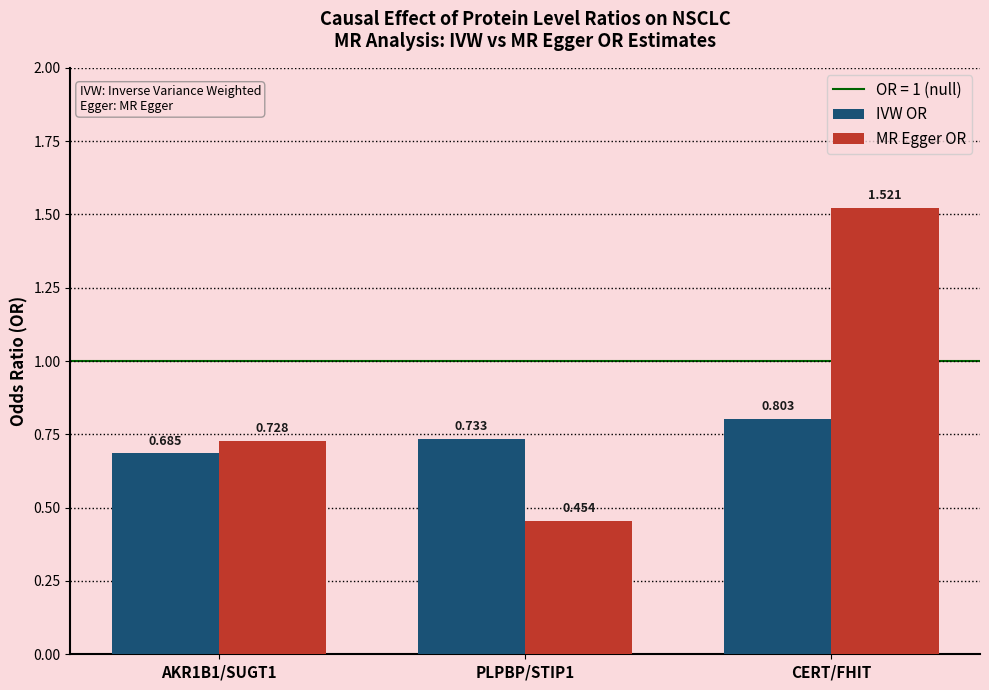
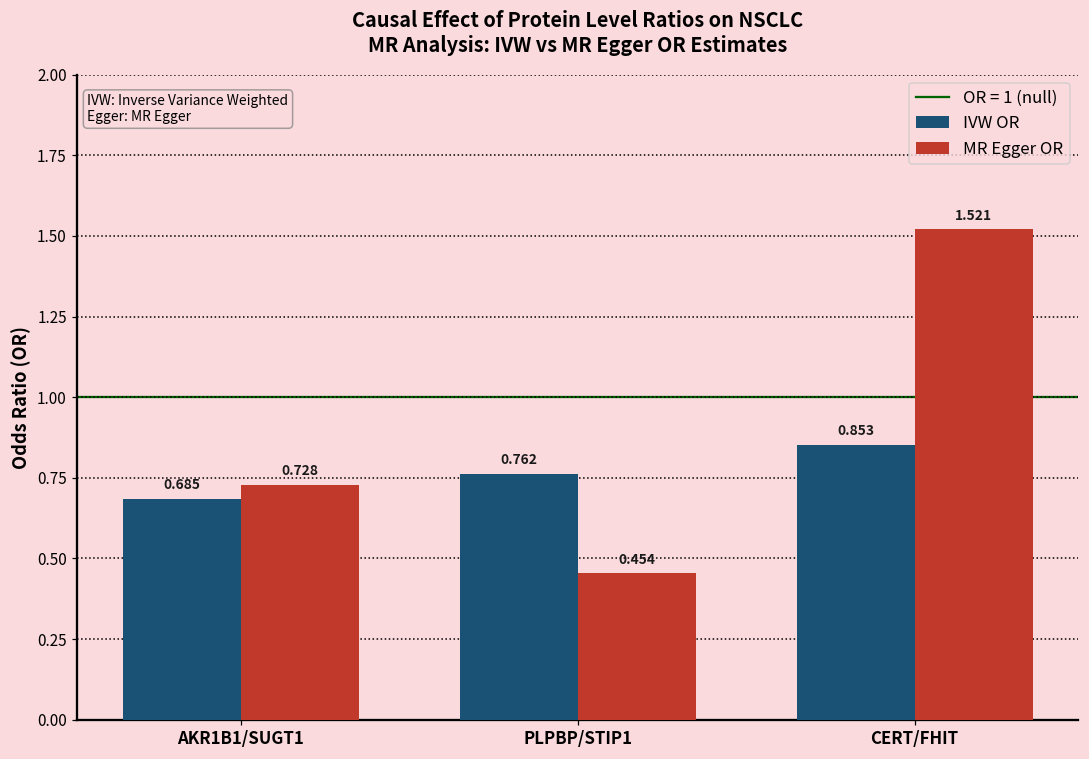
IVW OR, PLPBP/STIP1: 0.733 -> 0.762
IVW OR, CERT/FHIT: 0.803 -> 0.853
